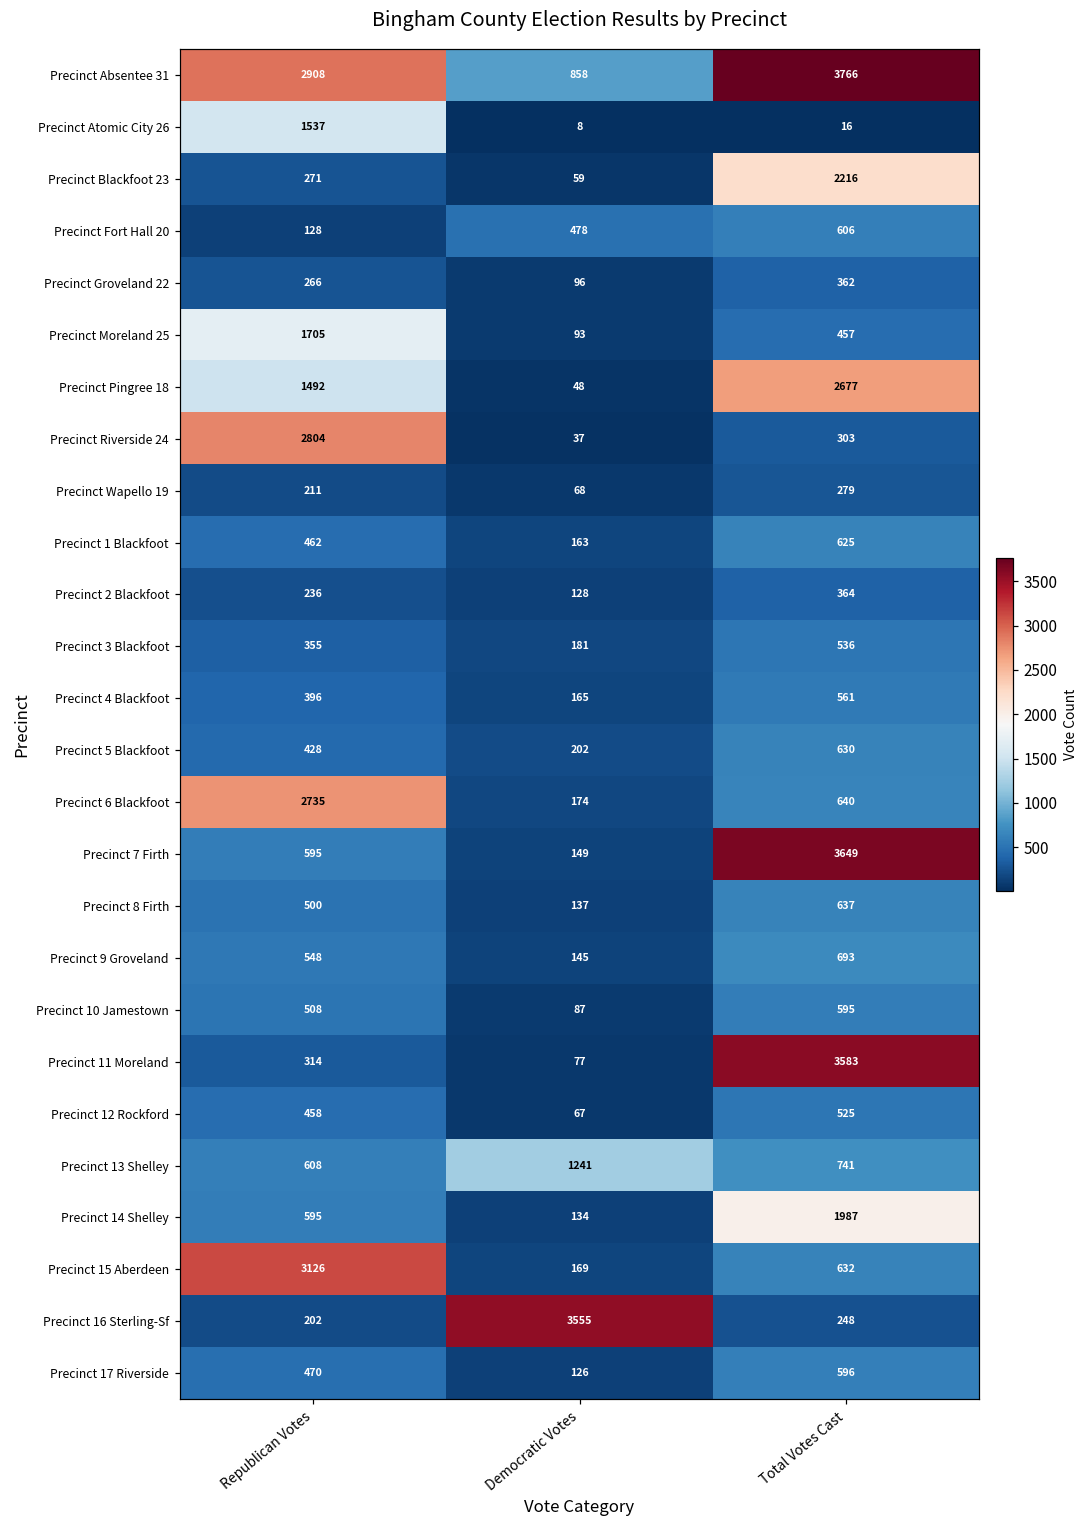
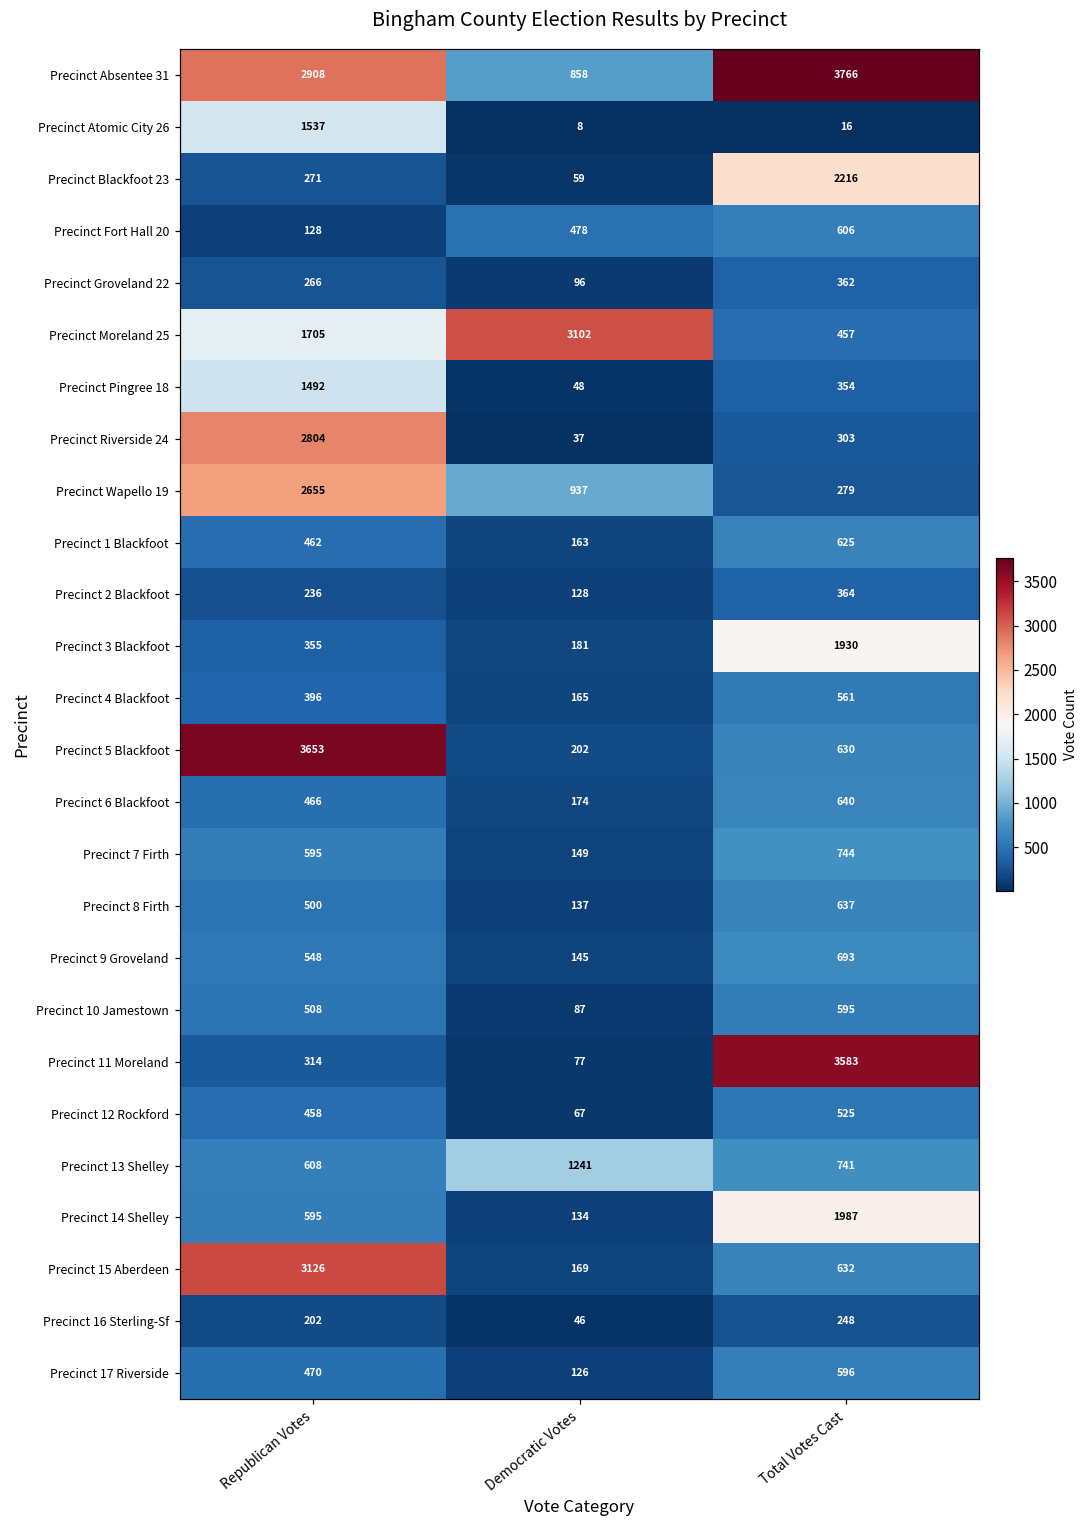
Precinct Moreland 25, Democratic Votes: 93 -> 3102
Precinct Pingree 18, Total Votes Cast: 2677 -> 354
Precinct Wapello 19, Republican Votes: 211 -> 2655
Precinct Wapello 19, Democratic Votes: 68 -> 937
Precinct 3 Blackfoot, Total Votes Cast: 536 -> 1930
Precinct 5 Blackfoot, Republican Votes: 428 -> 3653
Precinct 6 Blackfoot, Republican Votes: 2735 -> 466
Precinct 7 Firth, Total Votes Cast: 3649 -> 744
Precinct 16 Sterling-Sf, Democratic Votes: 3555 -> 46
